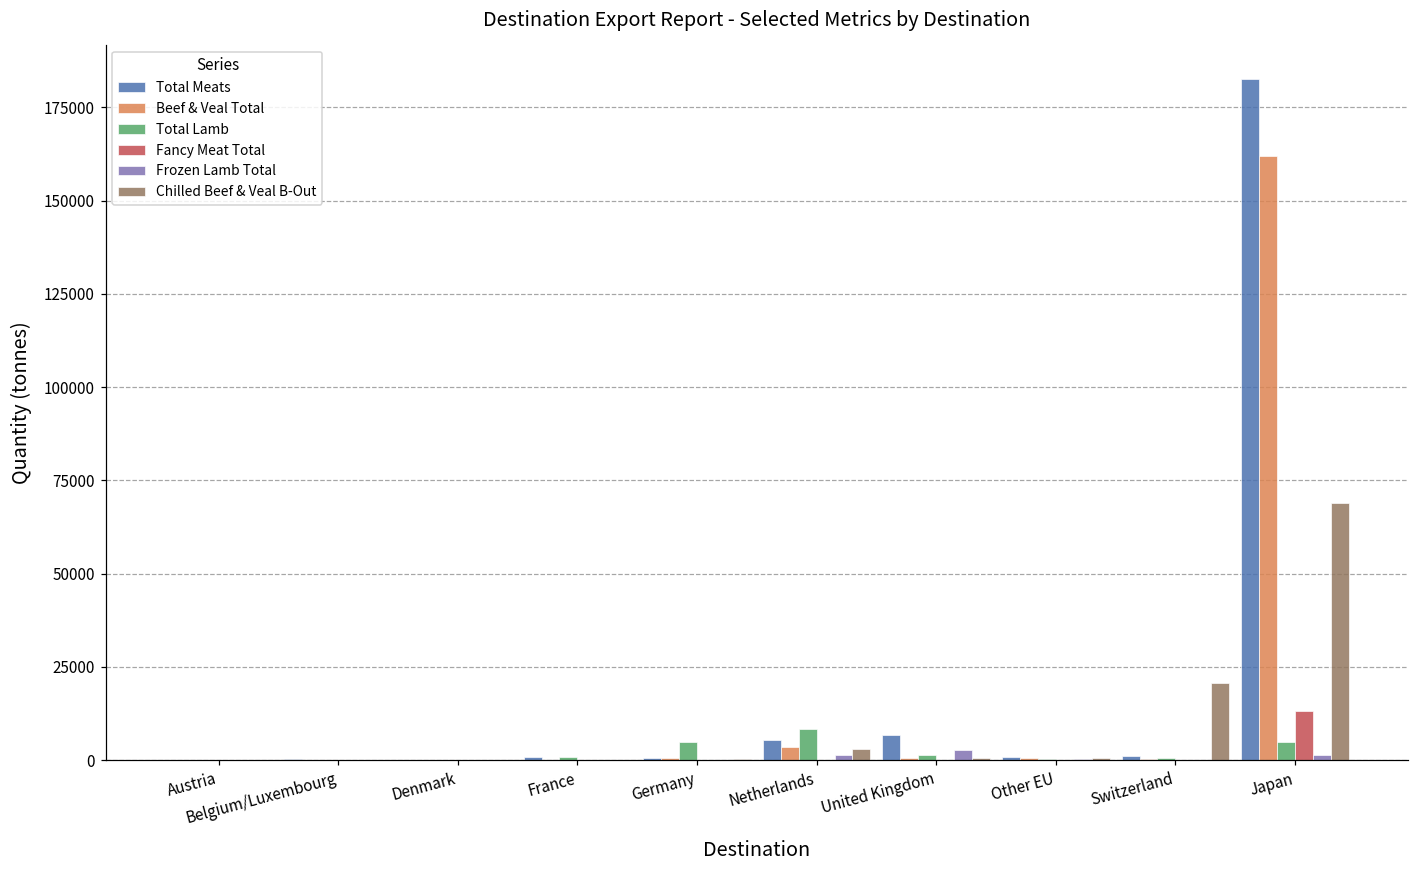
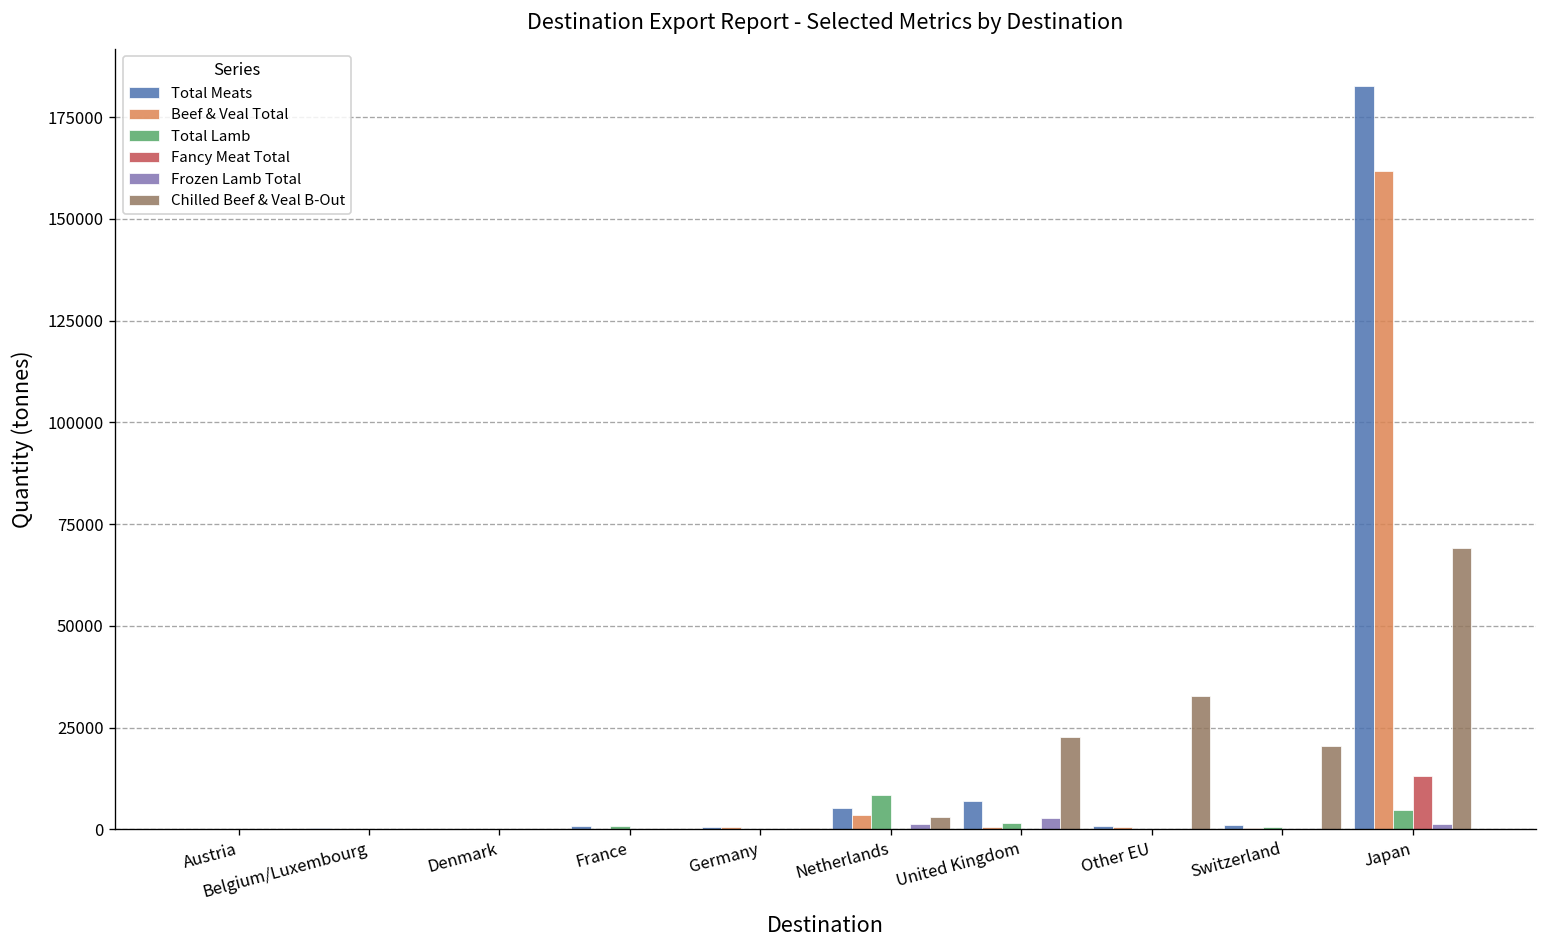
Total Lamb, Germany: 5000 -> 0
Chilled Beef & Veal B-Out, United Kingdom: 1000 -> 23000
Chilled Beef & Veal B-Out, Other EU: 1000 -> 33000
